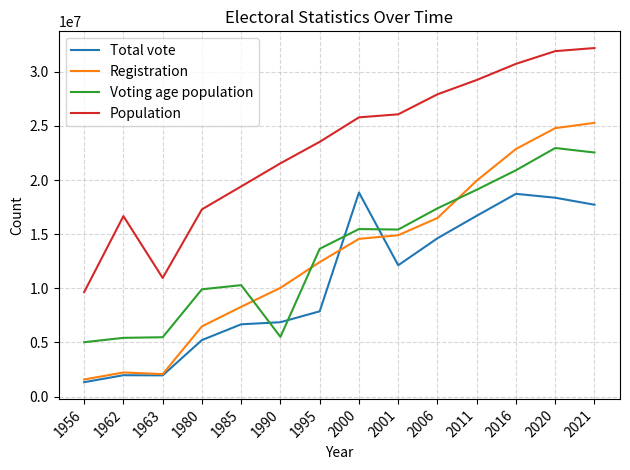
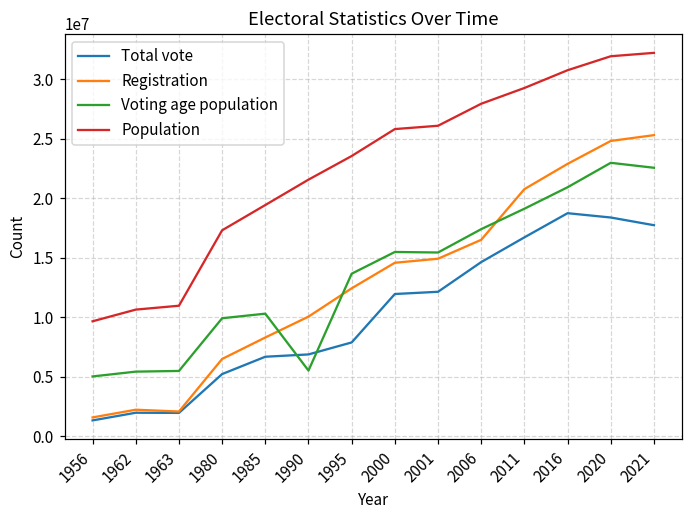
Population, 1962: 16700000 -> 10600000
Total vote, 2000: 18900000 -> 11900000
Registration, 2011: 19900000 -> 20800000
